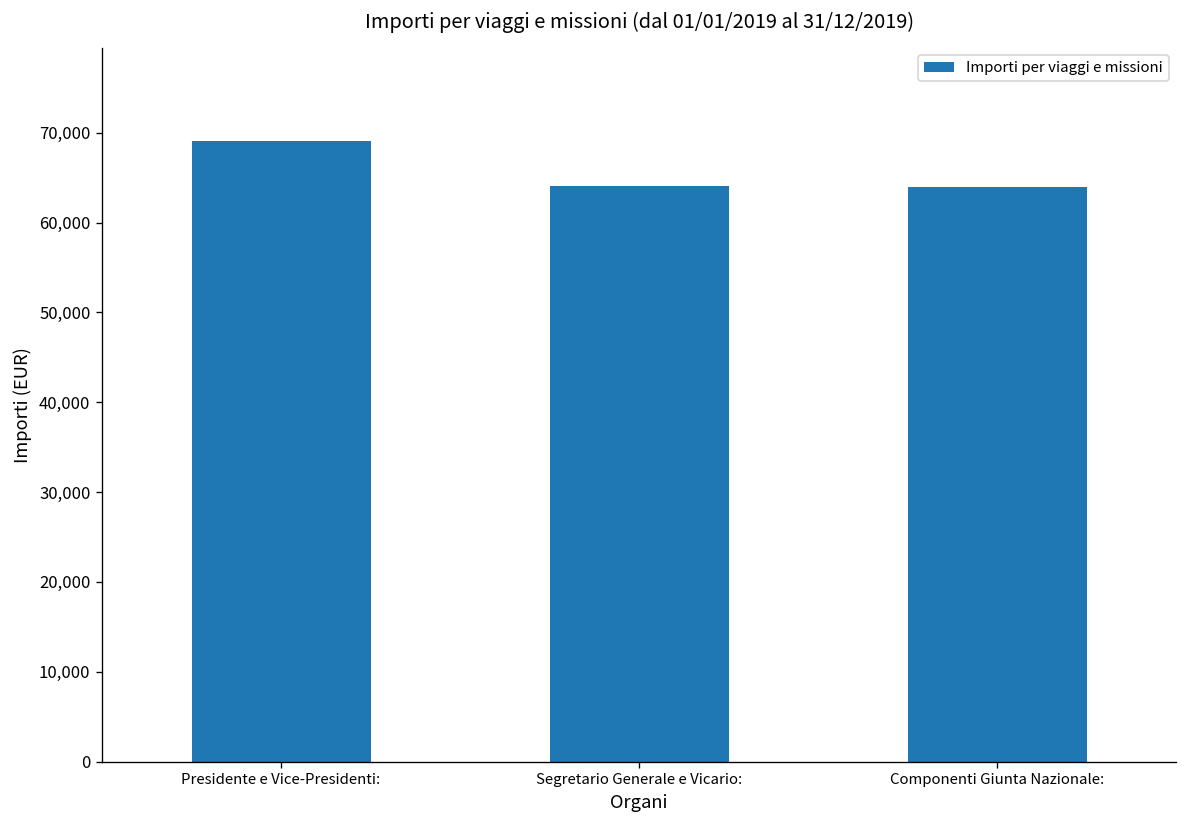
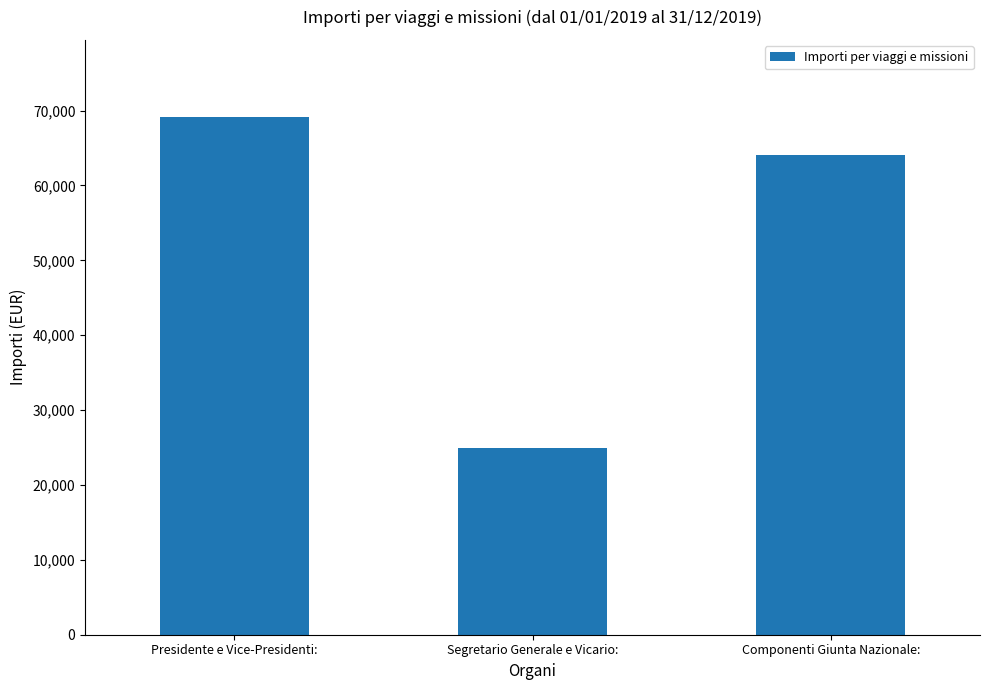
Segretario Generale e Vicario:: 64,000 -> 25,000
